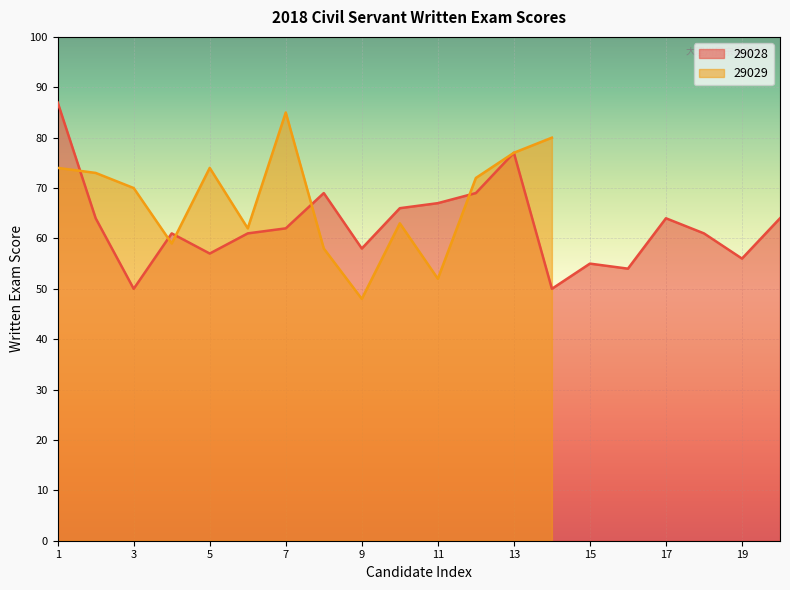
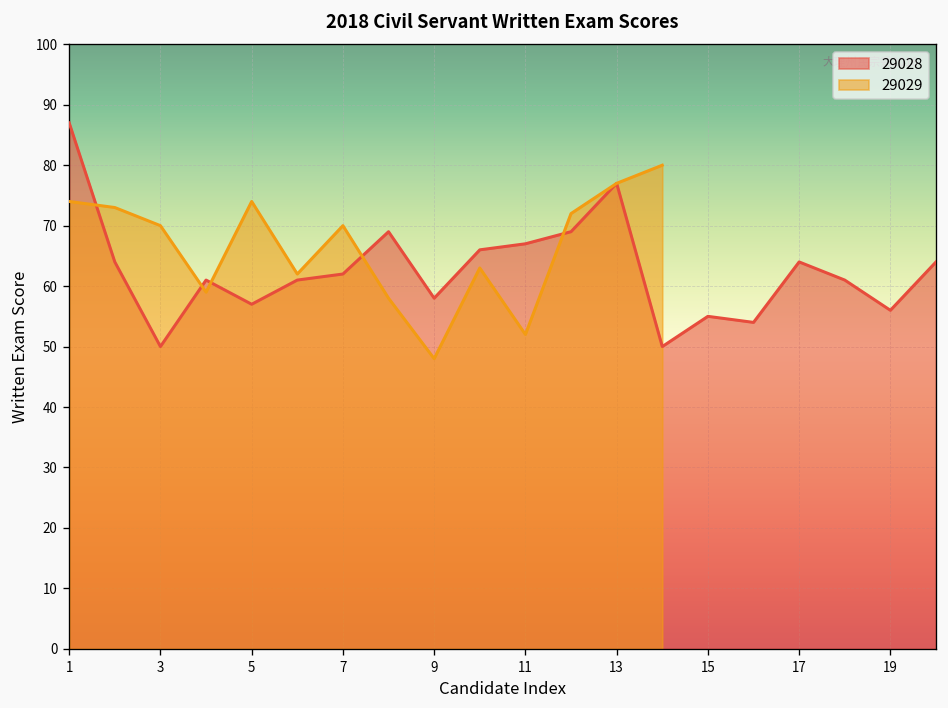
29029, 7: 85 -> 70
